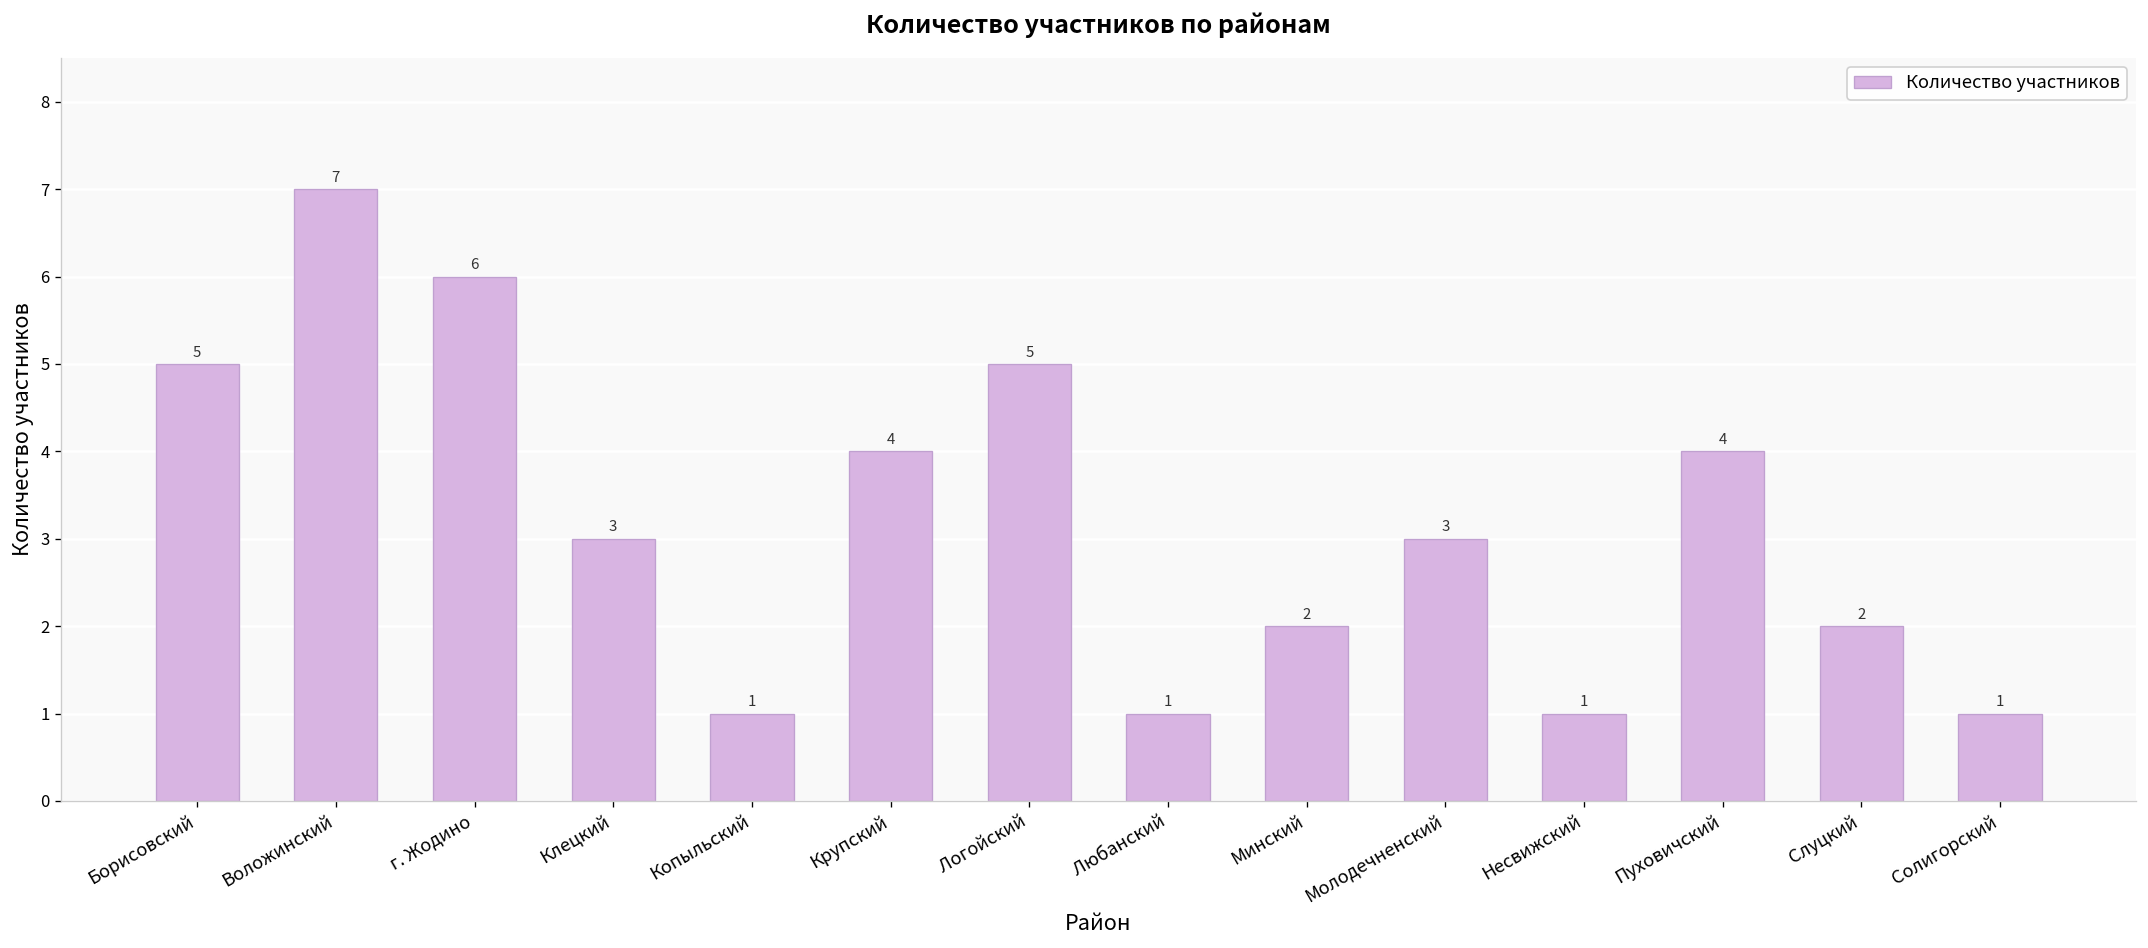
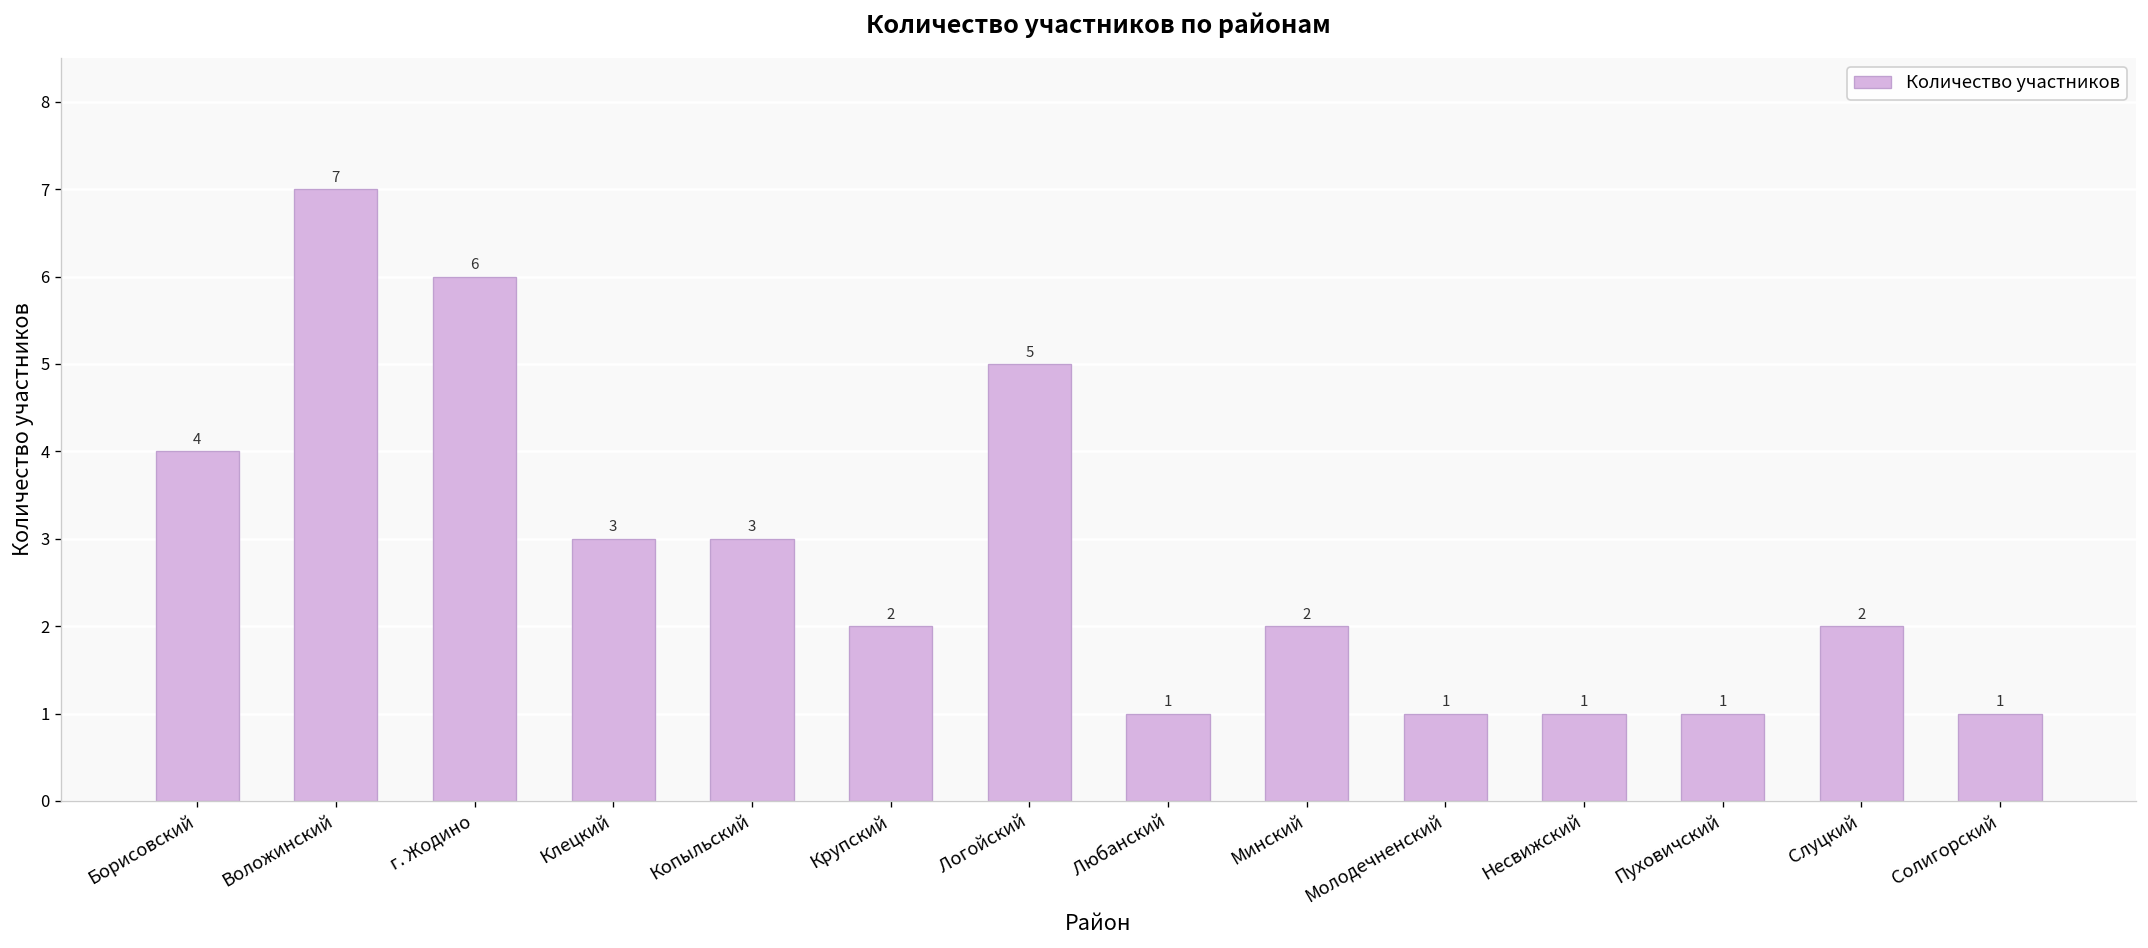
Борисовский: 5 -> 4
Копыльский: 1 -> 3
Крупский: 4 -> 2
Молодечненский: 3 -> 1
Пуховичский: 4 -> 1
